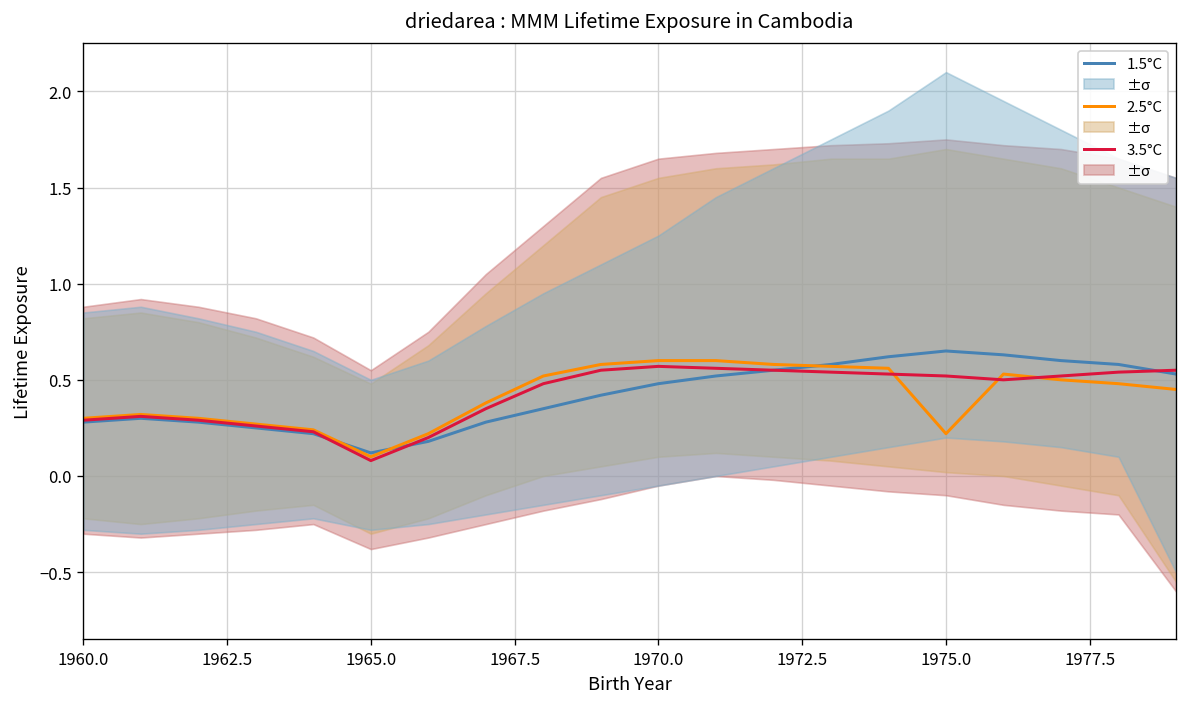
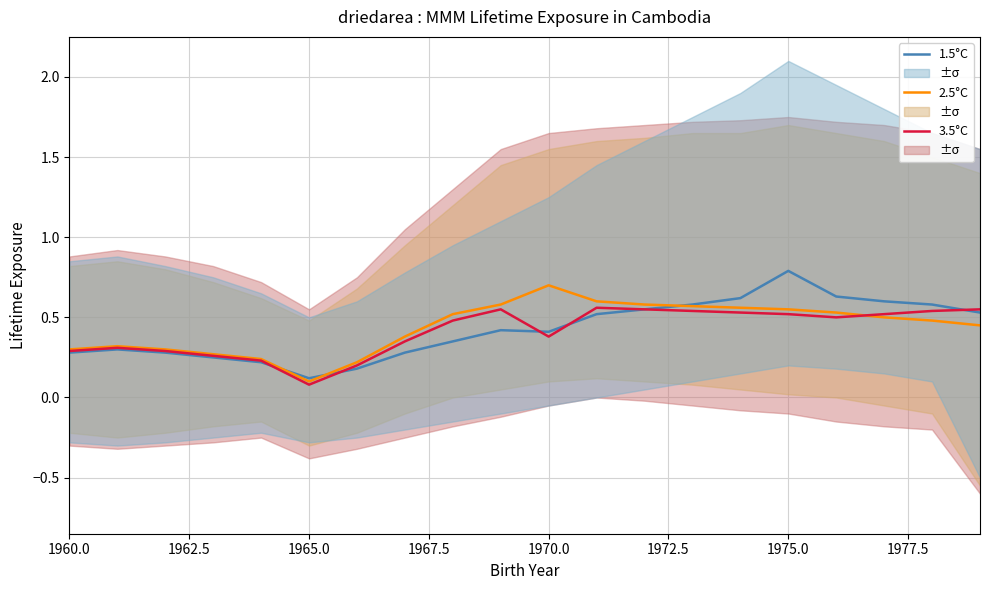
1.5°C, 1970.0: 0.48 -> 0.41
2.5°C, 1970.0: 0.6 -> 0.7
3.5°C, 1970.0: 0.57 -> 0.38
1.5°C, 1975.0: 0.65 -> 0.79
2.5°C, 1975.0: 0.22 -> 0.55
